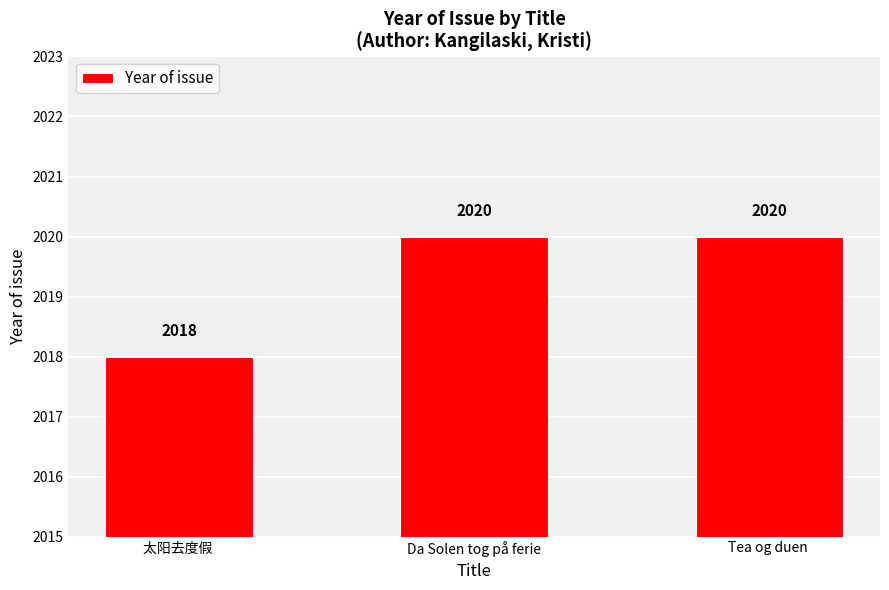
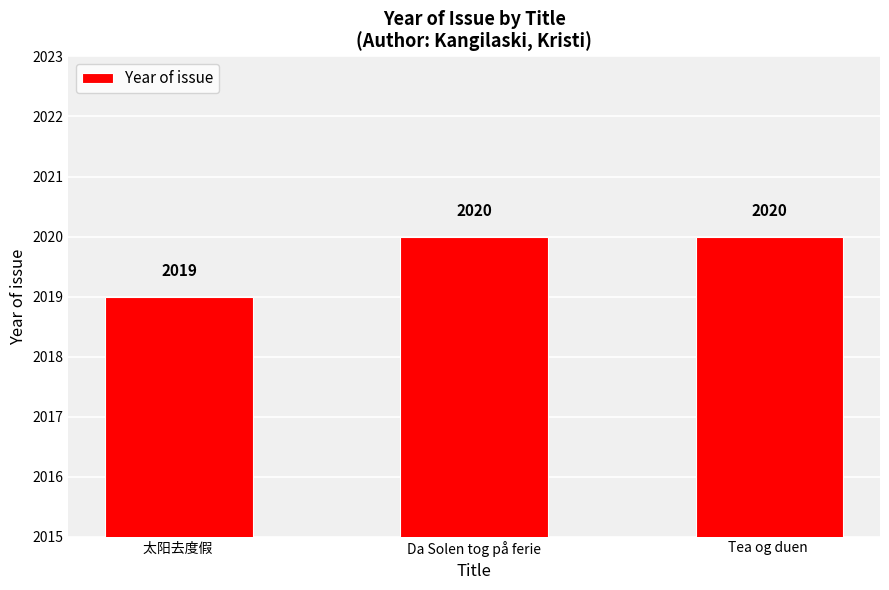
太阳去度假: 2018 -> 2019
